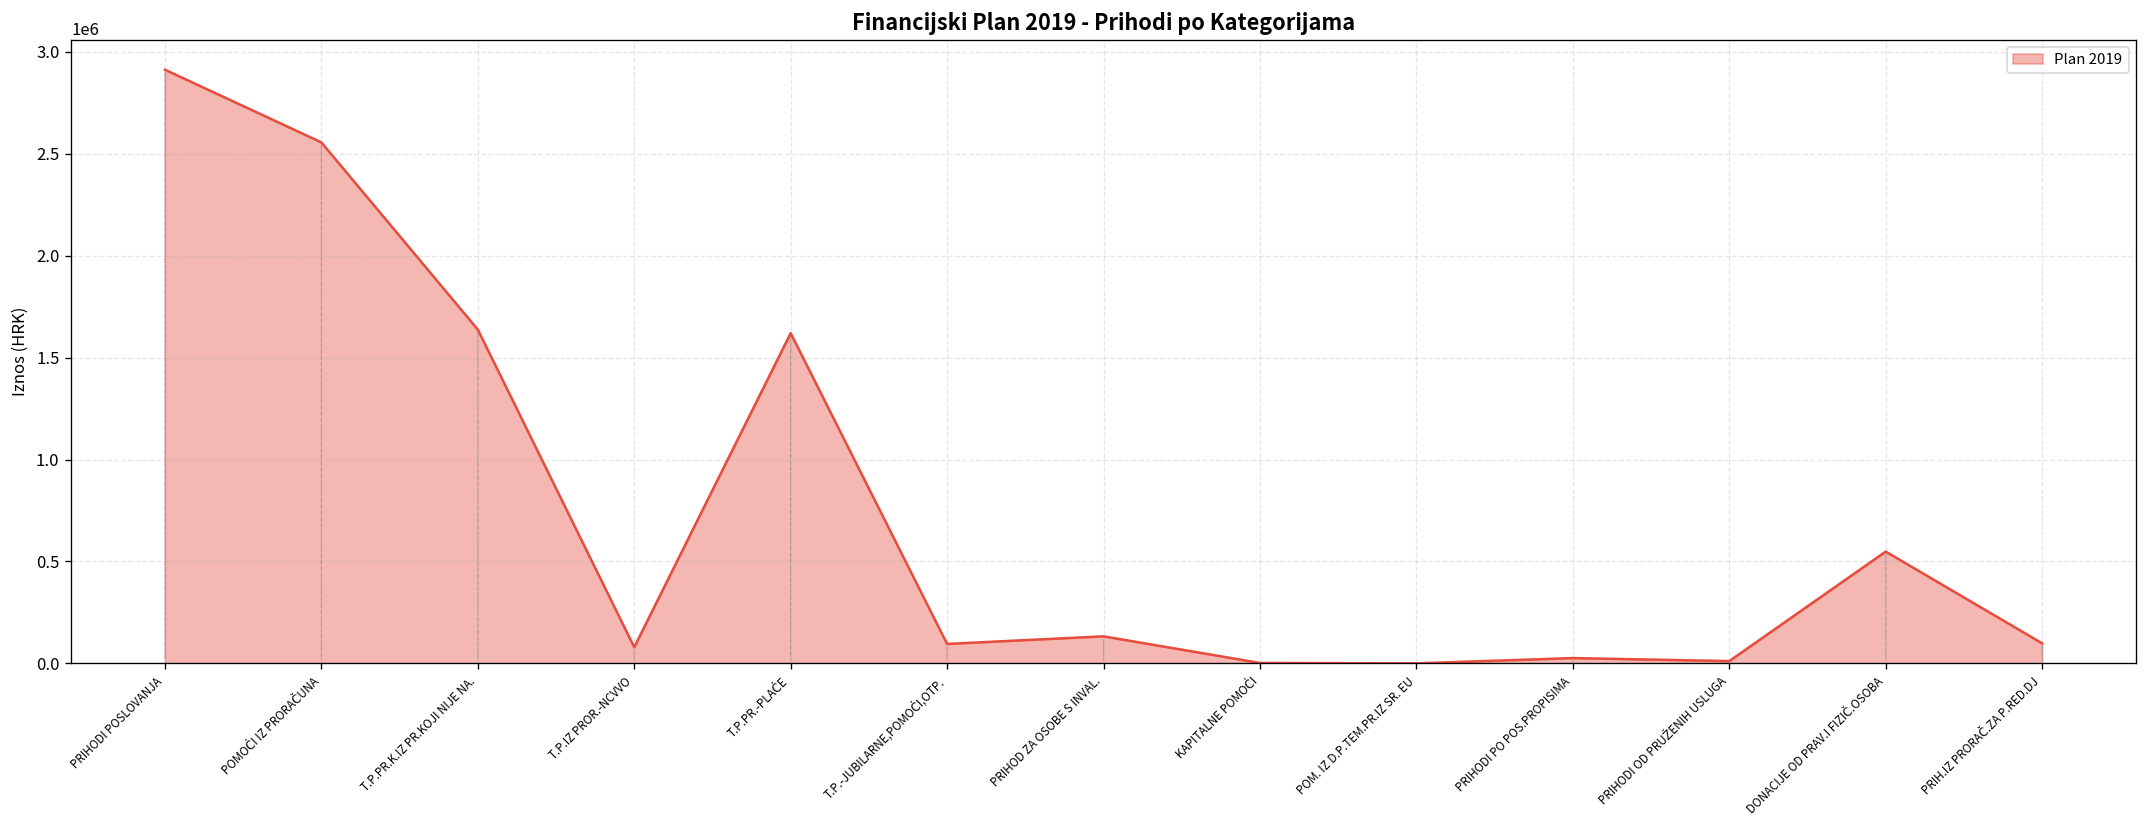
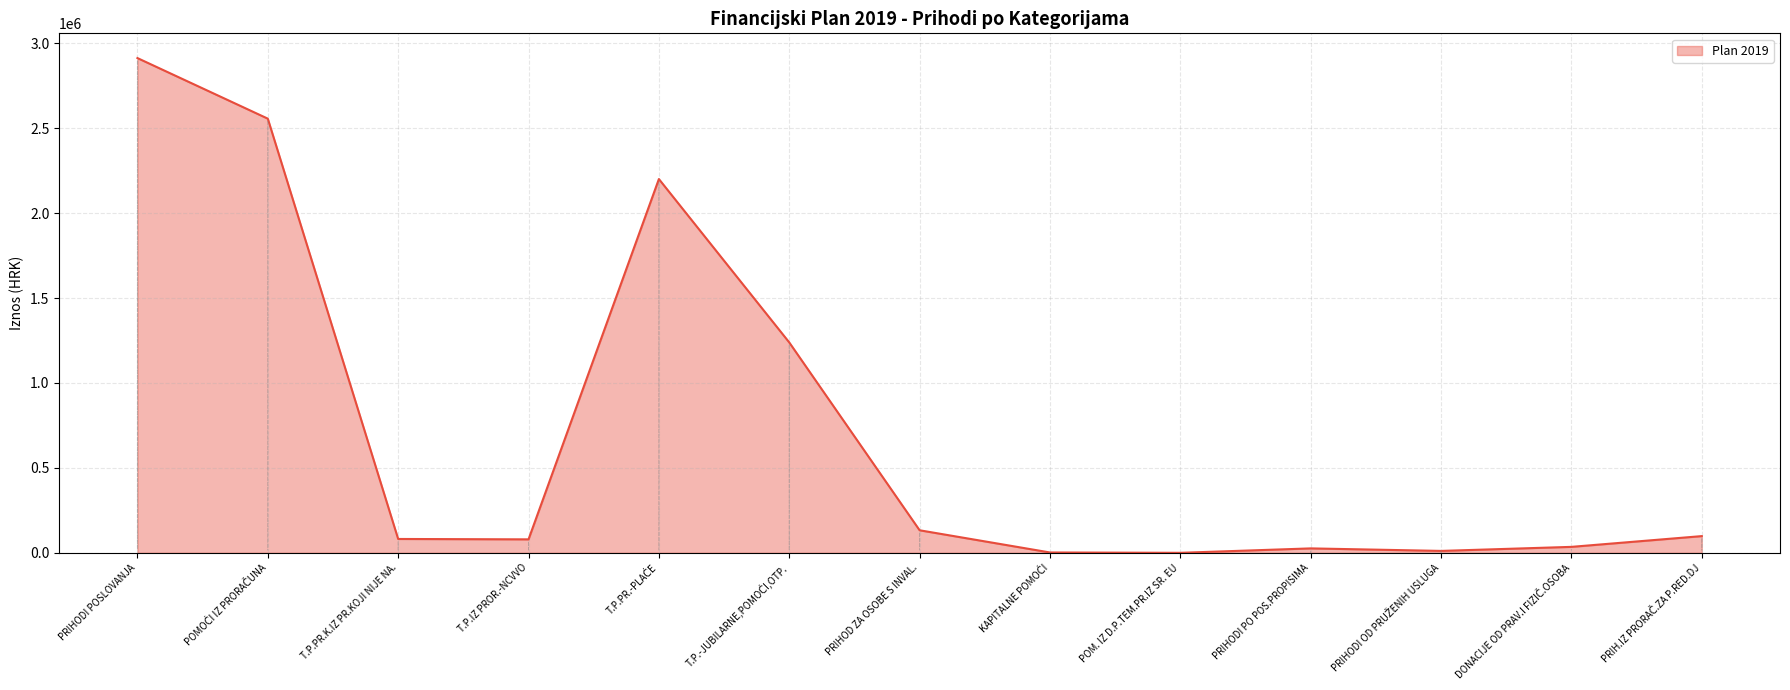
T.P.PR.K.IZ PR.KOJI NIJE NA.: 1640000 -> 80000
T.P.PR.-PLAĆE: 1620000 -> 2200000
T.P.-JUBILARNE,POMOĆI,OTP.: 100000 -> 1240000
DONACIJE OD PRAV.I FIZIČ.OSOBA: 550000 -> 40000
